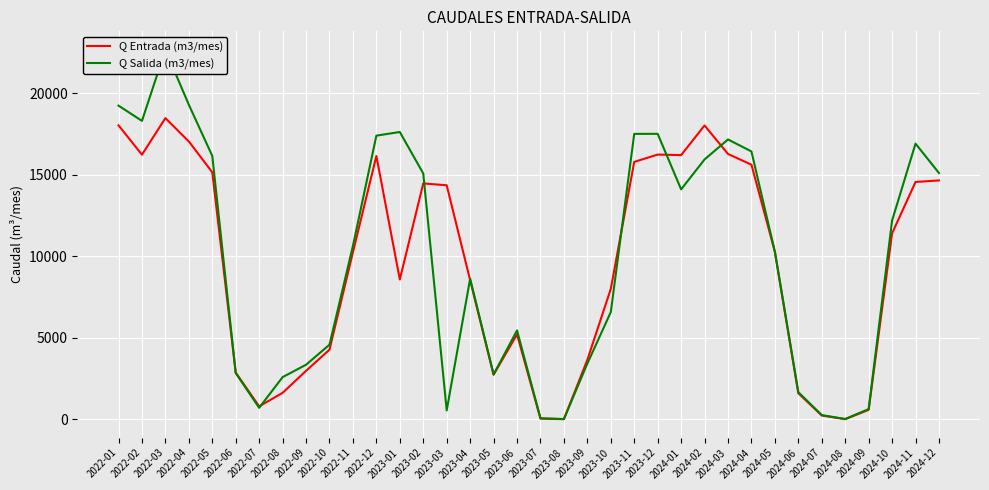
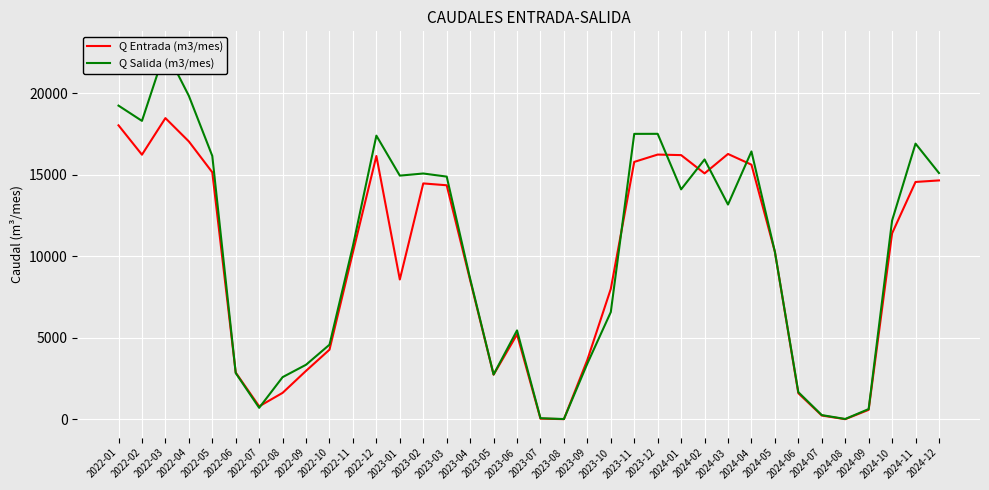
Q Salida (m3/mes), 2022-04: 19300 -> 19800
Q Salida (m3/mes), 2023-01: 17600 -> 14900
Q Salida (m3/mes), 2023-03: 500 -> 14900
Q Entrada (m3/mes), 2024-02: 18000 -> 15100
Q Salida (m3/mes), 2024-03: 17200 -> 13200
